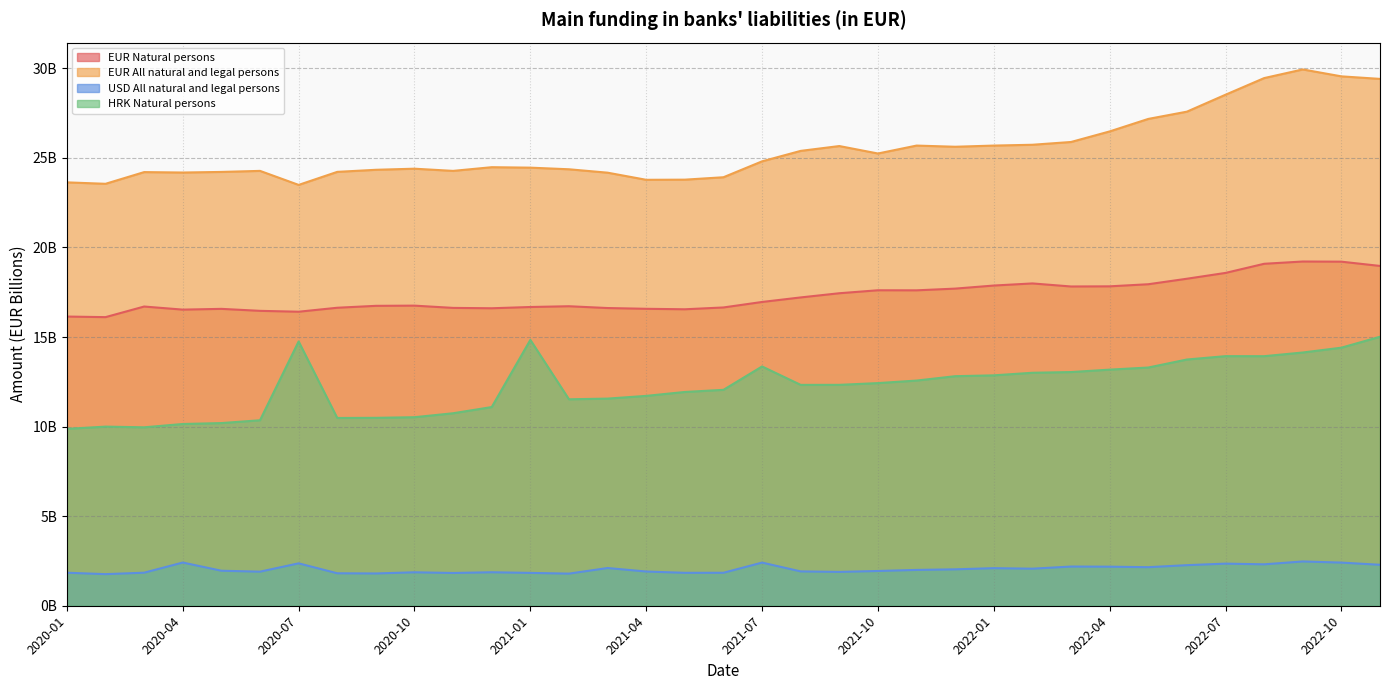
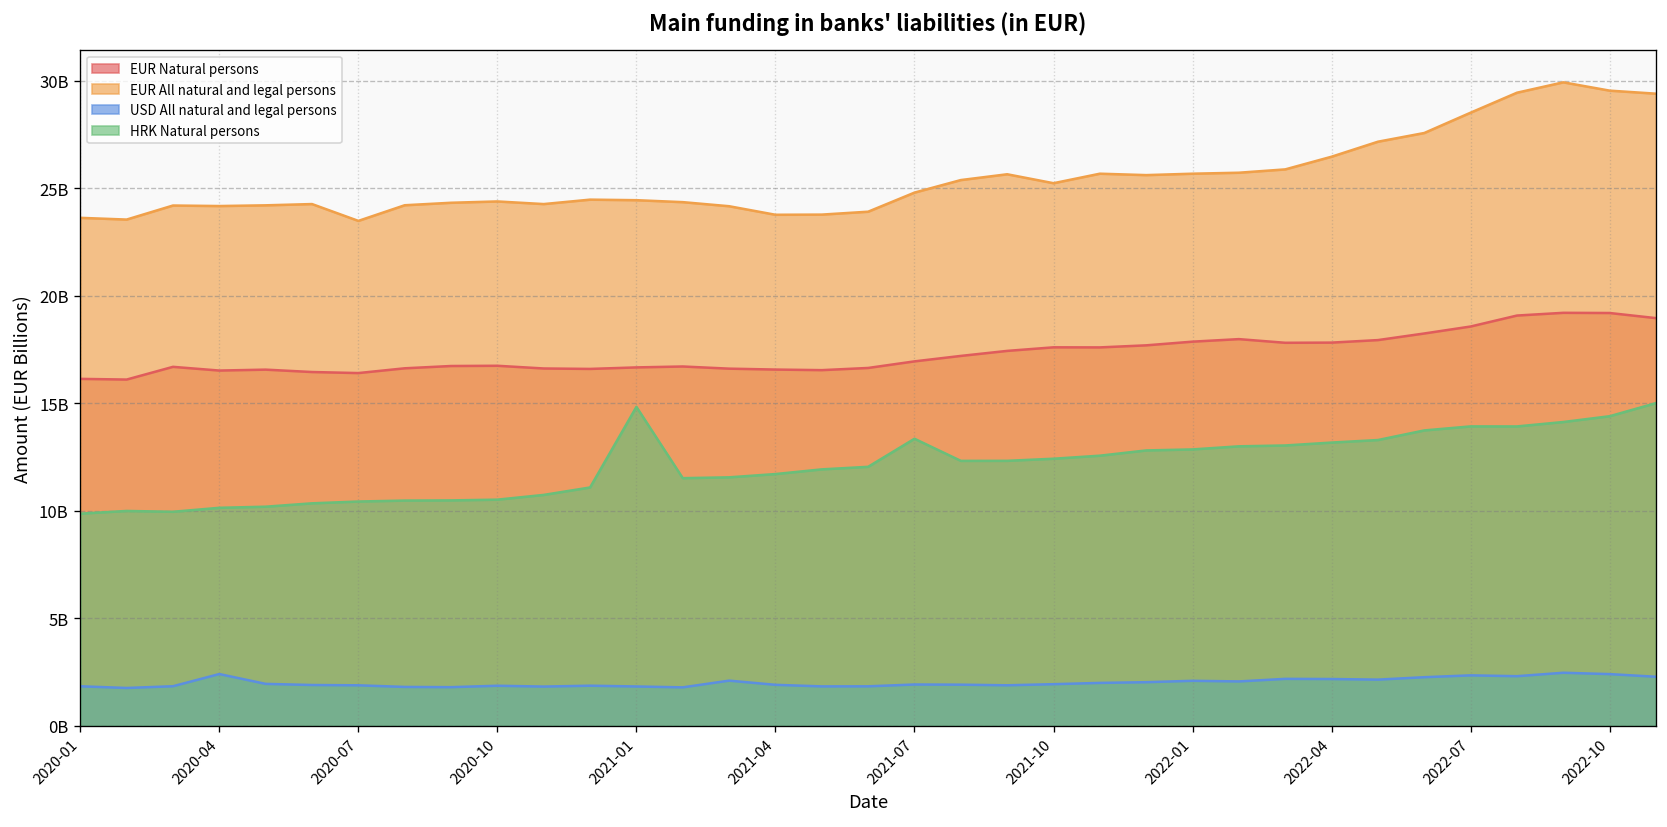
USD All natural and legal persons, 2020-07: 2400000000 -> 1900000000
HRK Natural persons, 2020-07: 14800000000 -> 10400000000
USD All natural and legal persons, 2021-07: 2400000000 -> 1900000000
